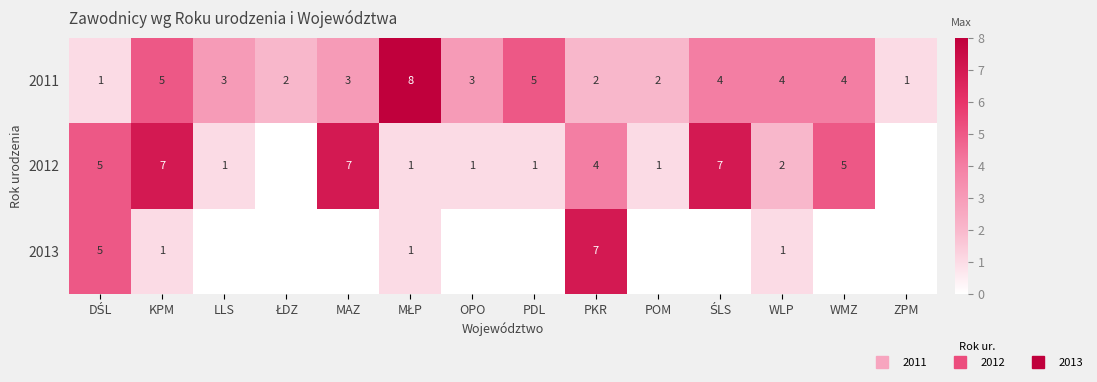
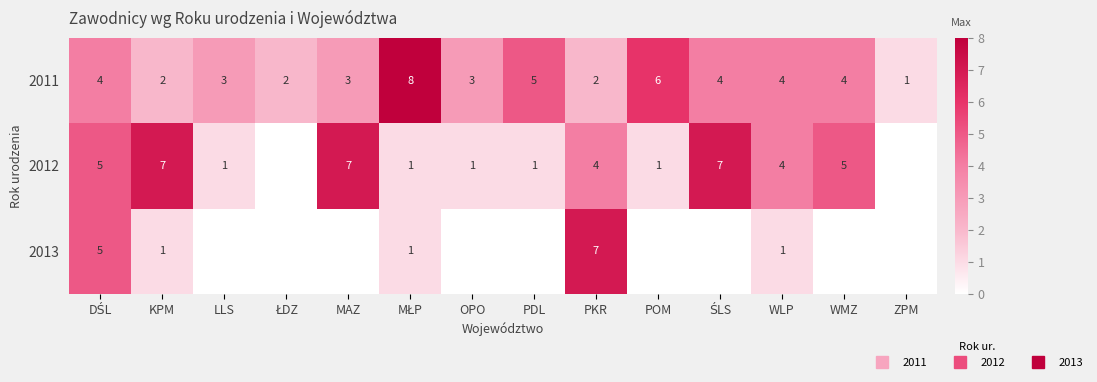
2011, DŚL: 1 -> 4
2011, KPM: 5 -> 2
2011, POM: 2 -> 6
2012, WLP: 2 -> 4
